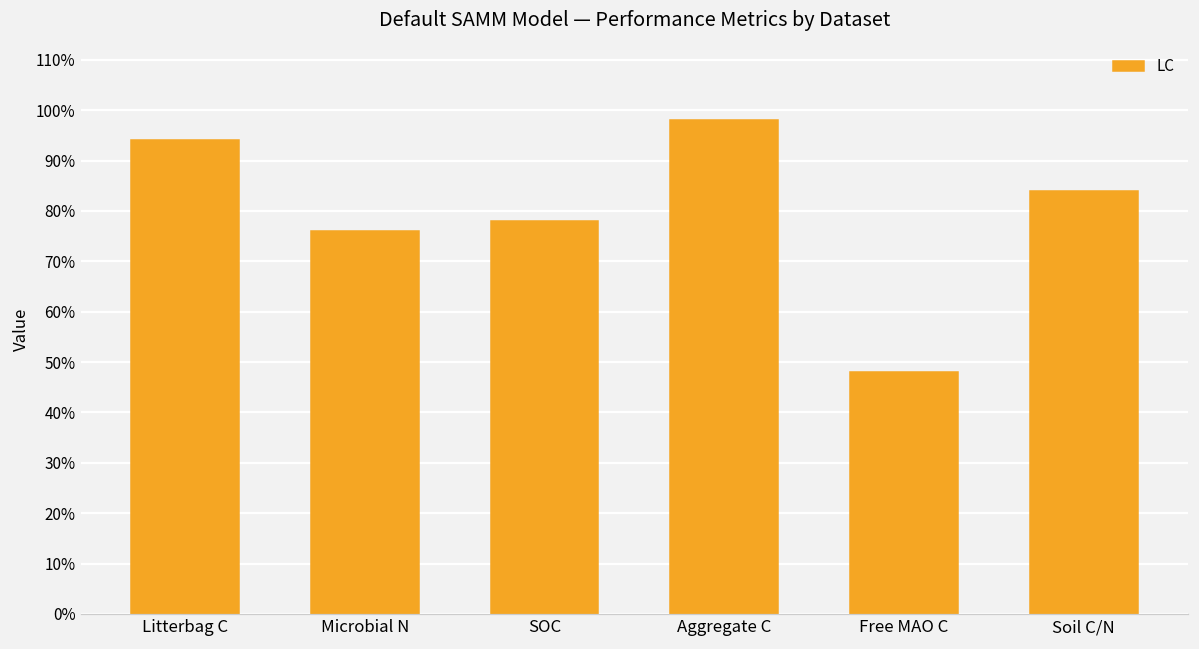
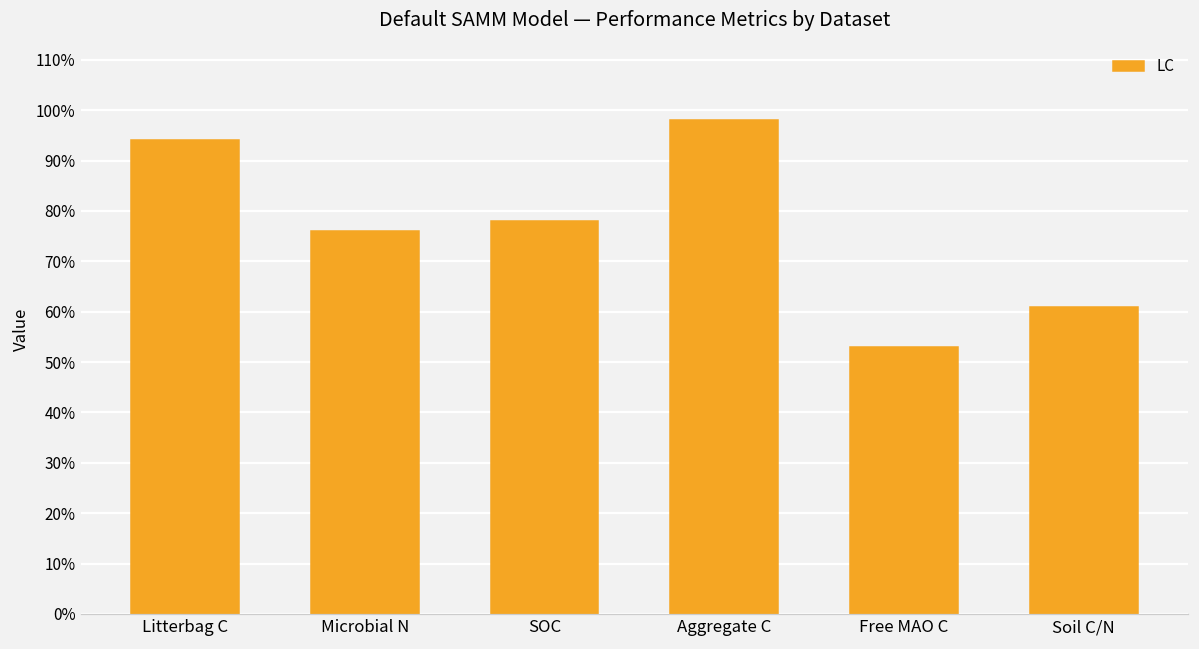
Free MAO C: 48% -> 53%
Soil C/N: 84% -> 61%
